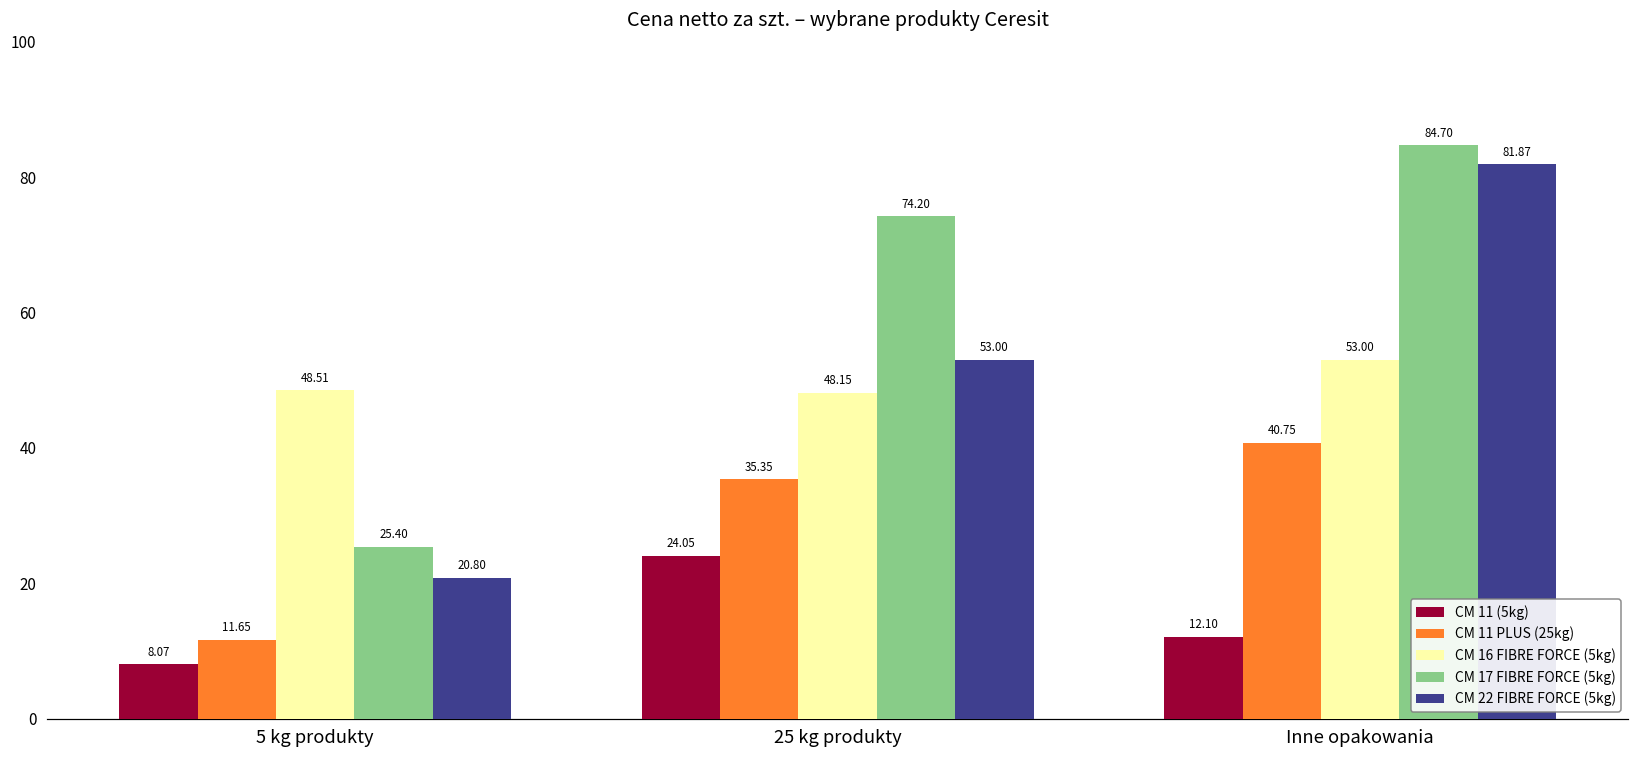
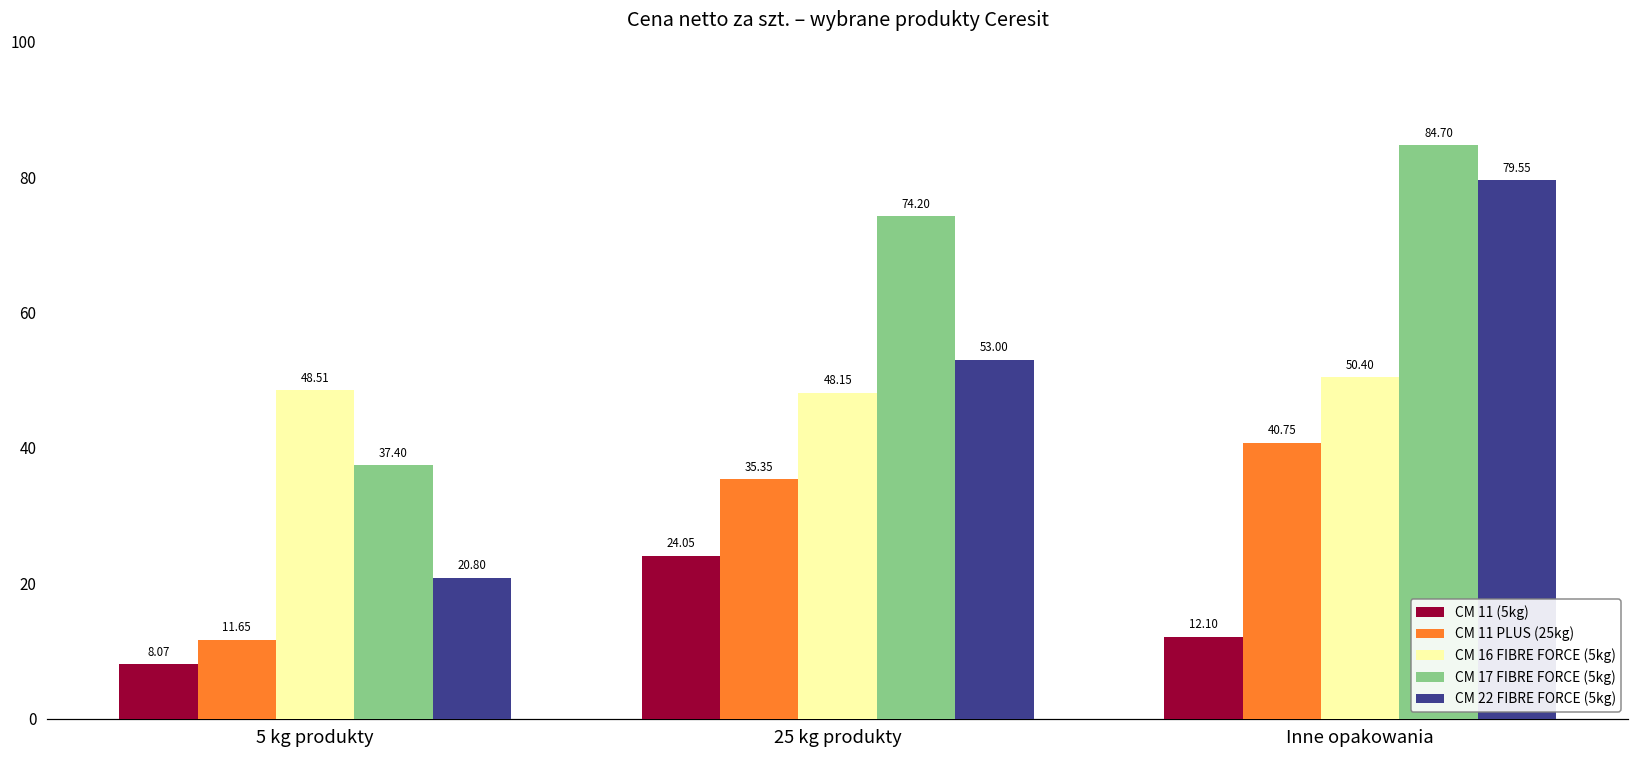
CM 17 FIBRE FORCE (5kg), 5 kg produkty: 25.40 -> 37.40
CM 16 FIBRE FORCE (5kg), Inne opakowania: 53.00 -> 50.40
CM 22 FIBRE FORCE (5kg), Inne opakowania: 81.87 -> 79.55
